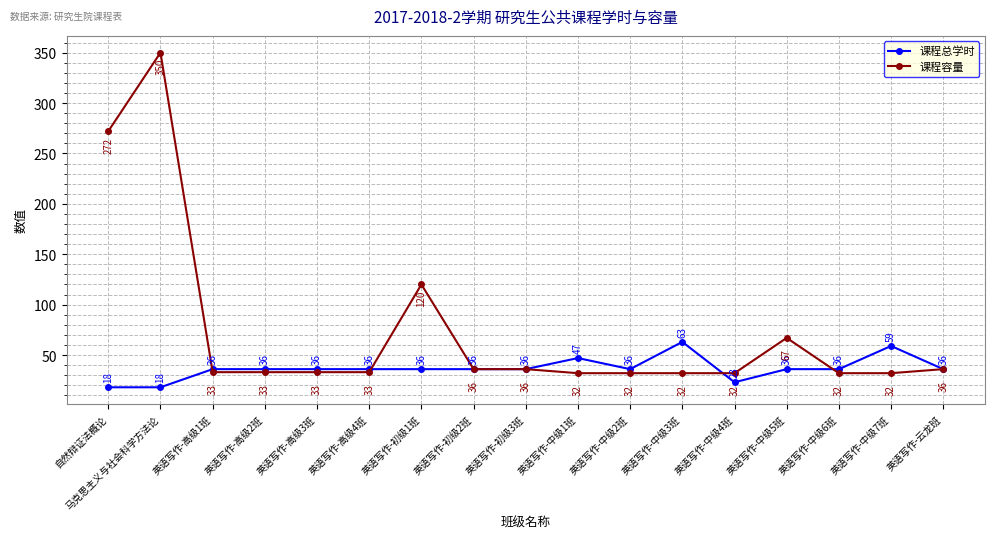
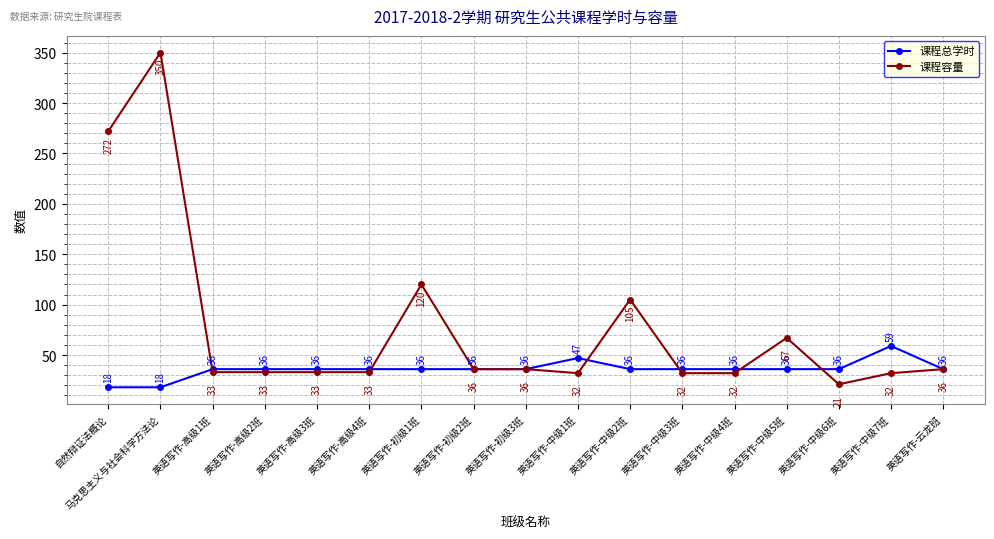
课程容量, 英语写作-中级2班: 32 -> 105
课程总学时, 英语写作-中级3班: 63 -> 36
课程总学时, 英语写作-中级4班: 23 -> 36
课程容量, 英语写作-中级6班: 32 -> 21
